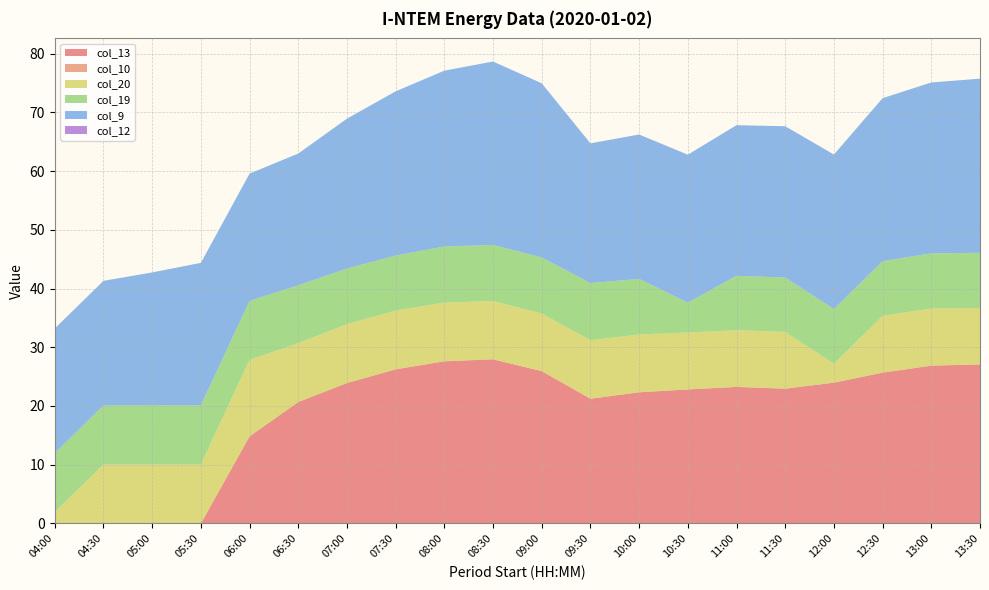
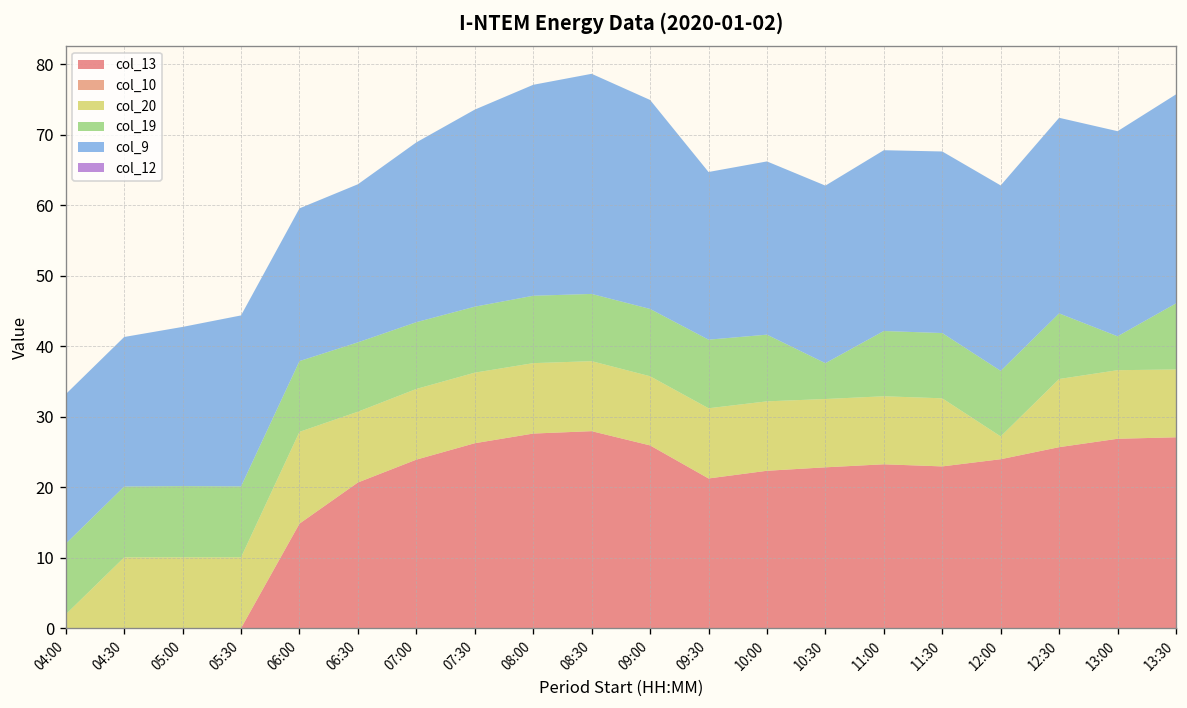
col_19, 13:00: 9 -> 5
